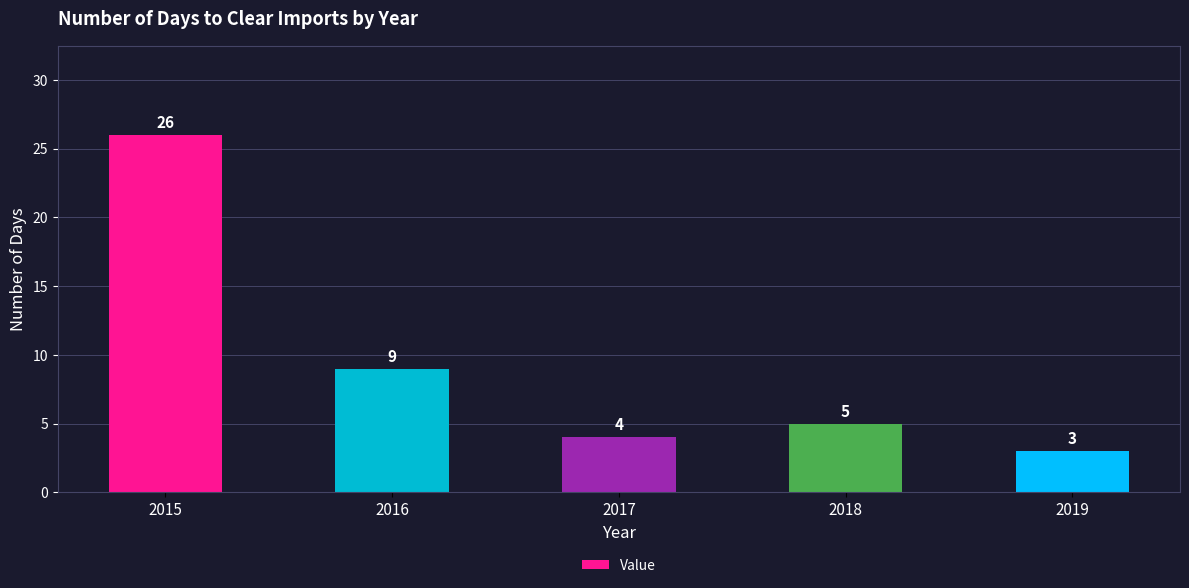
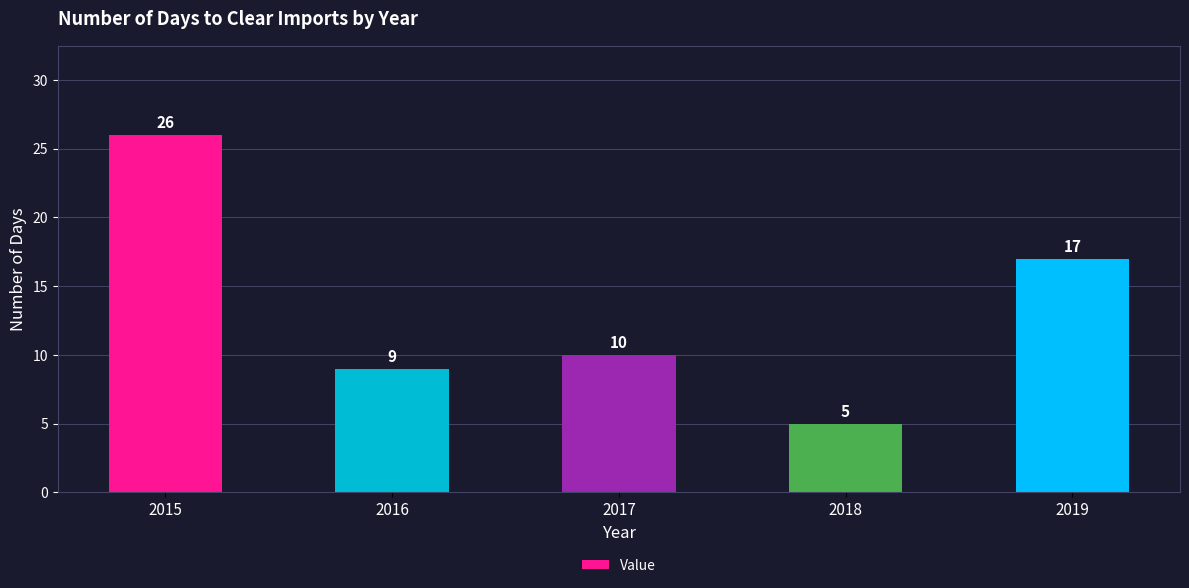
2017: 4 -> 10
2019: 3 -> 17
